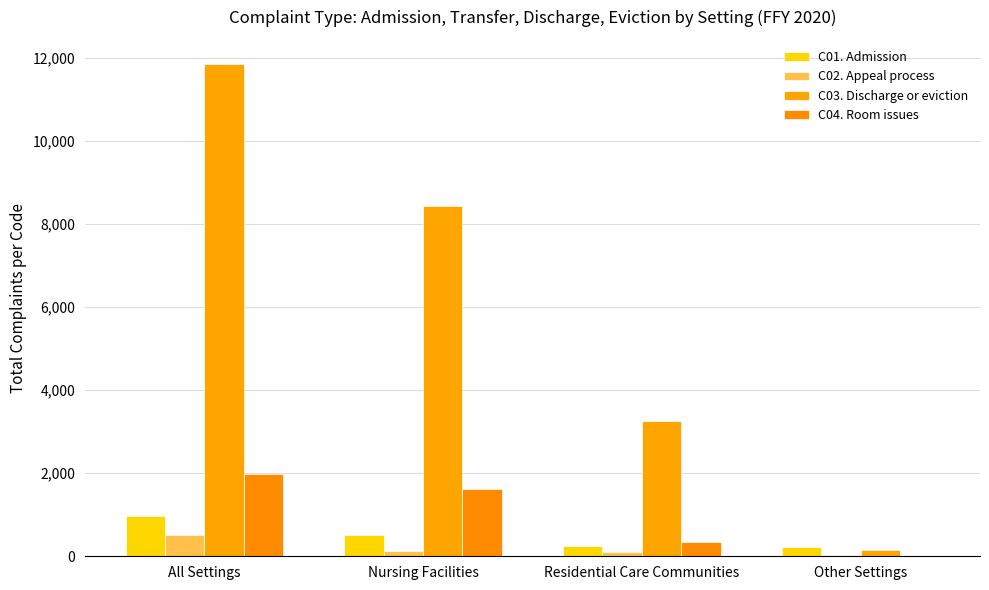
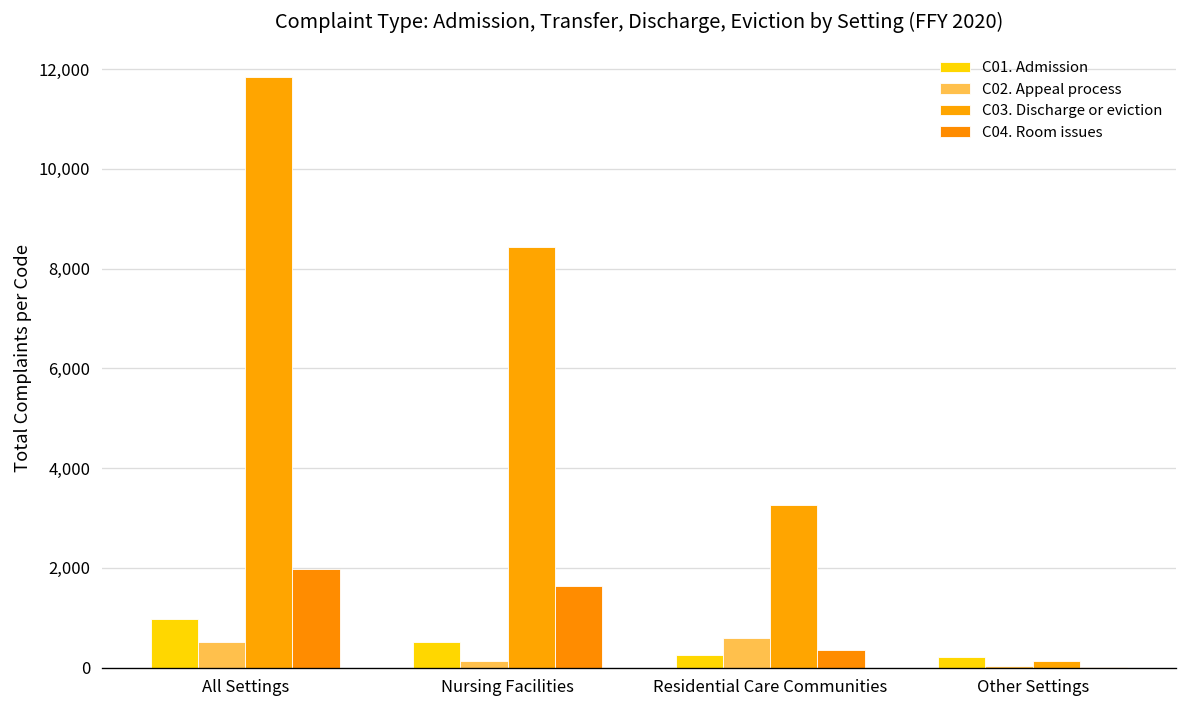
C02. Appeal process, Residential Care Communities: 100 -> 600
